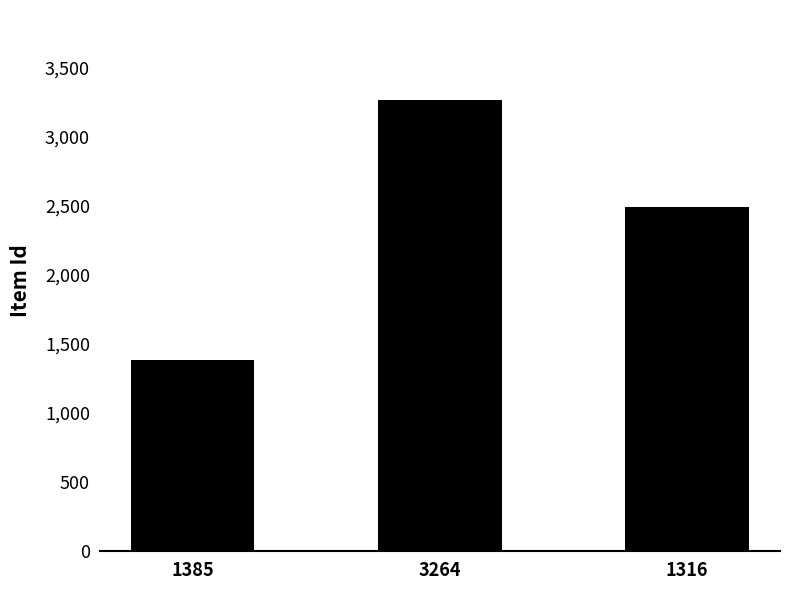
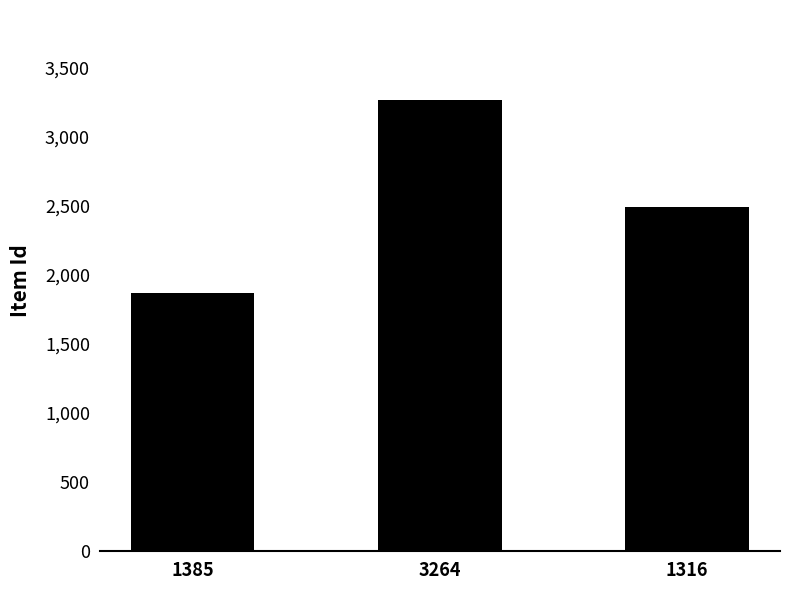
1385: 1,390 -> 1,870
